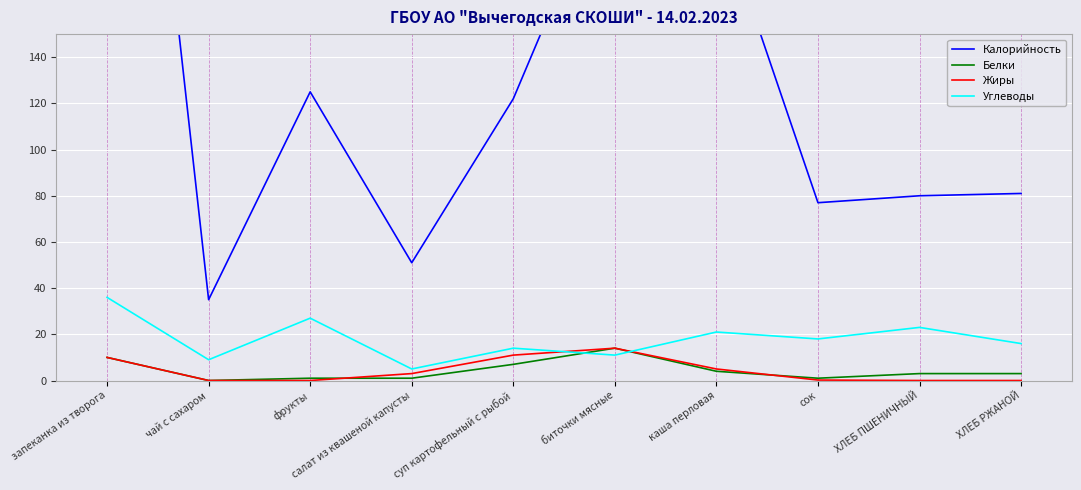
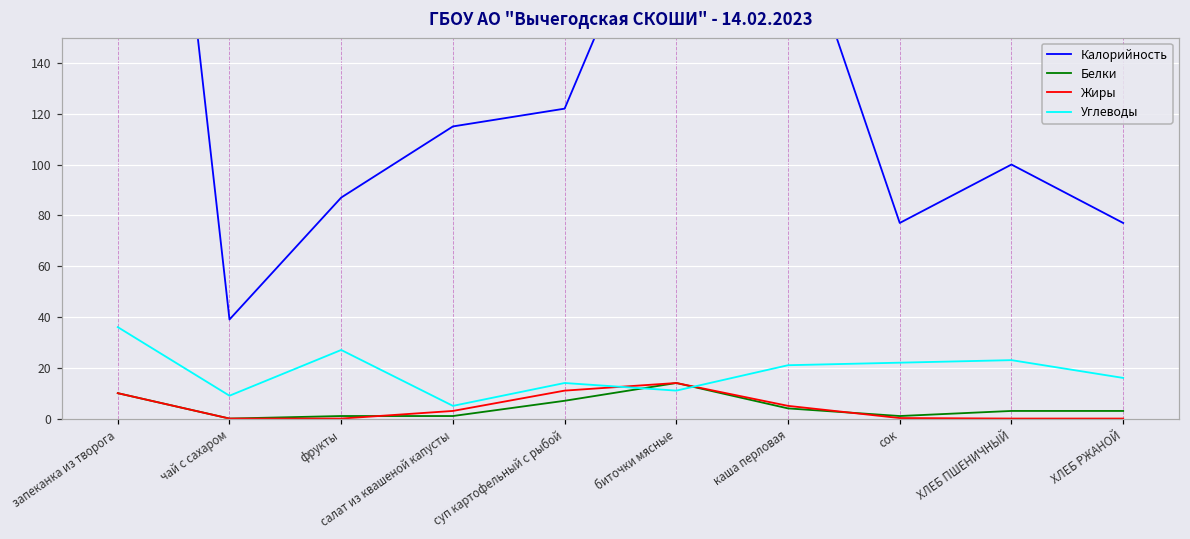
Калорийность, чай с сахаром: 35 -> 39
Калорийность, фрукты: 125 -> 87
Калорийность, салат из квашеной капусты: 51 -> 115
Углеводы, сок: 18 -> 22
Калорийность, ХЛЕБ ПШЕНИЧНЫЙ: 80 -> 100
Калорийность, ХЛЕБ РЖАНОЙ: 81 -> 77
